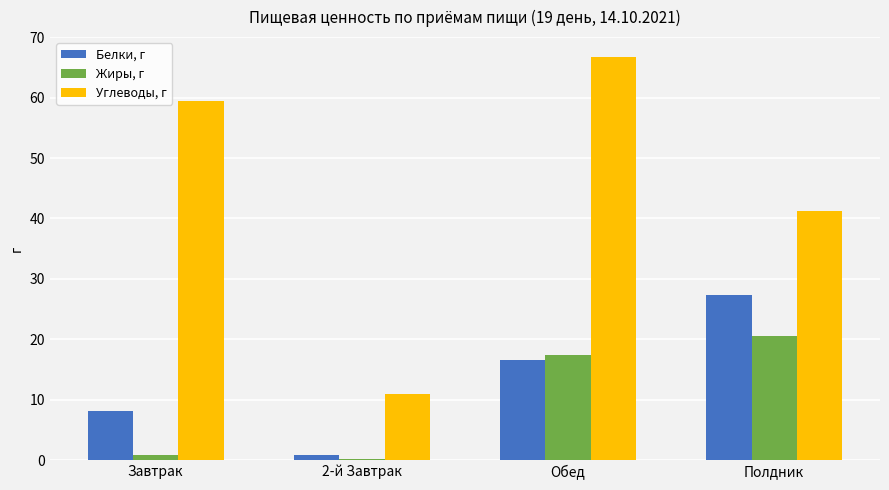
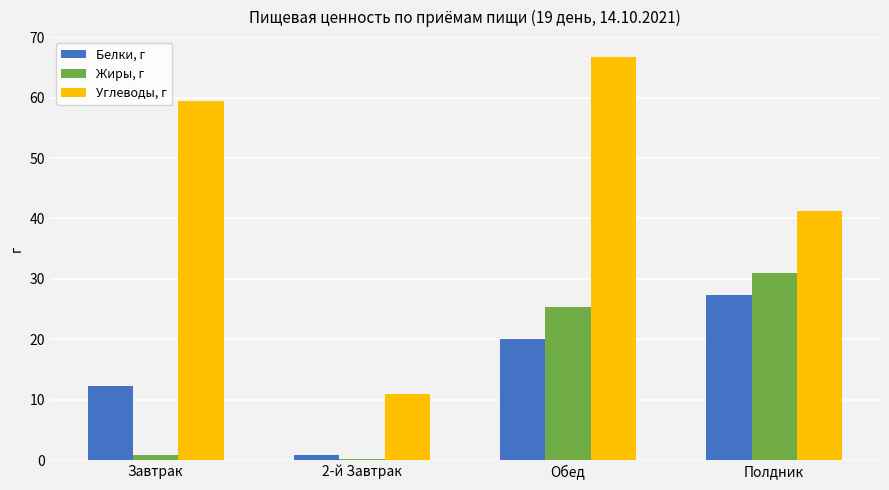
Белки, г, Завтрак: 8 -> 12
Белки, г, Обед: 17 -> 20
Жиры, г, Обед: 17 -> 25
Жиры, г, Полдник: 21 -> 31
